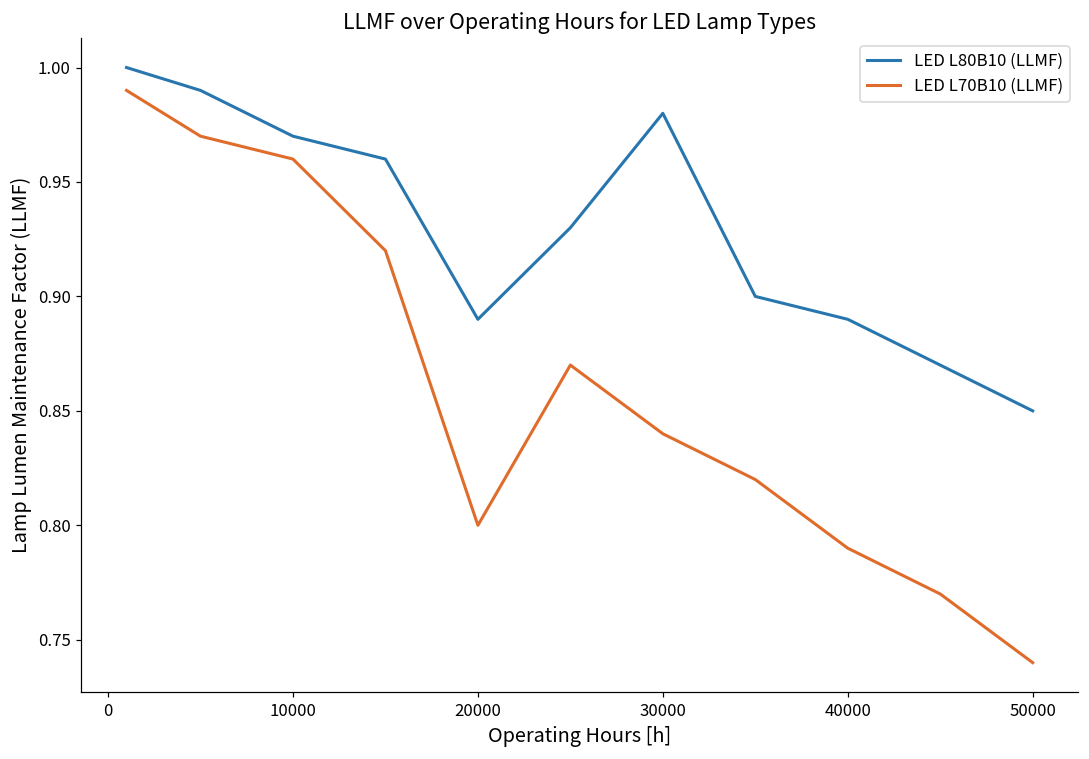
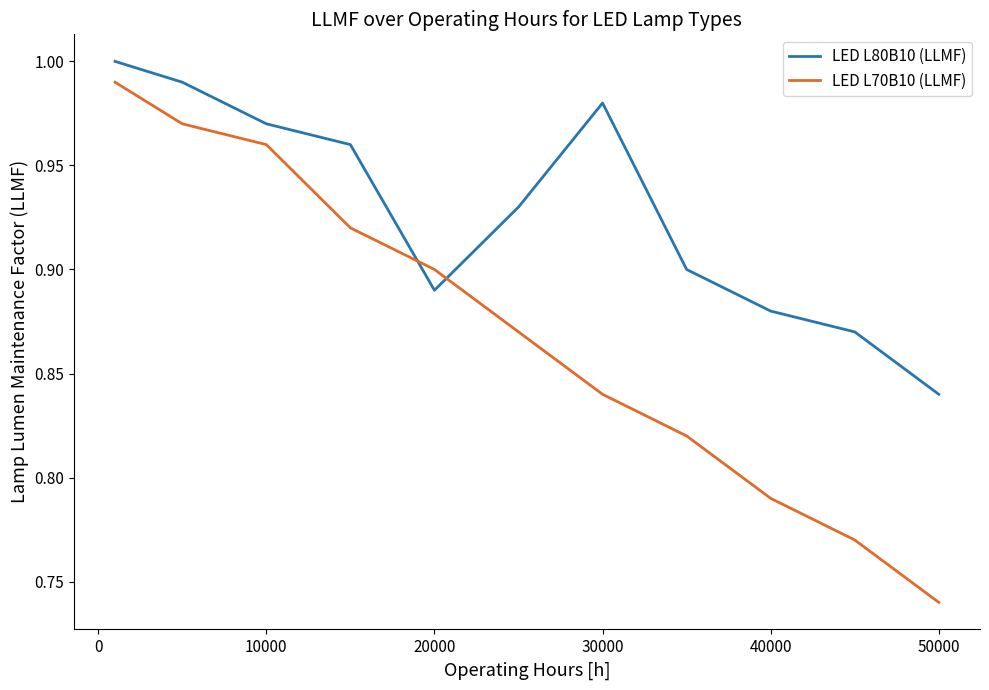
LED L70B10 (LLMF), 20000: 0.8 -> 0.9
LED L80B10 (LLMF), 40000: 0.89 -> 0.88
LED L80B10 (LLMF), 50000: 0.85 -> 0.84
